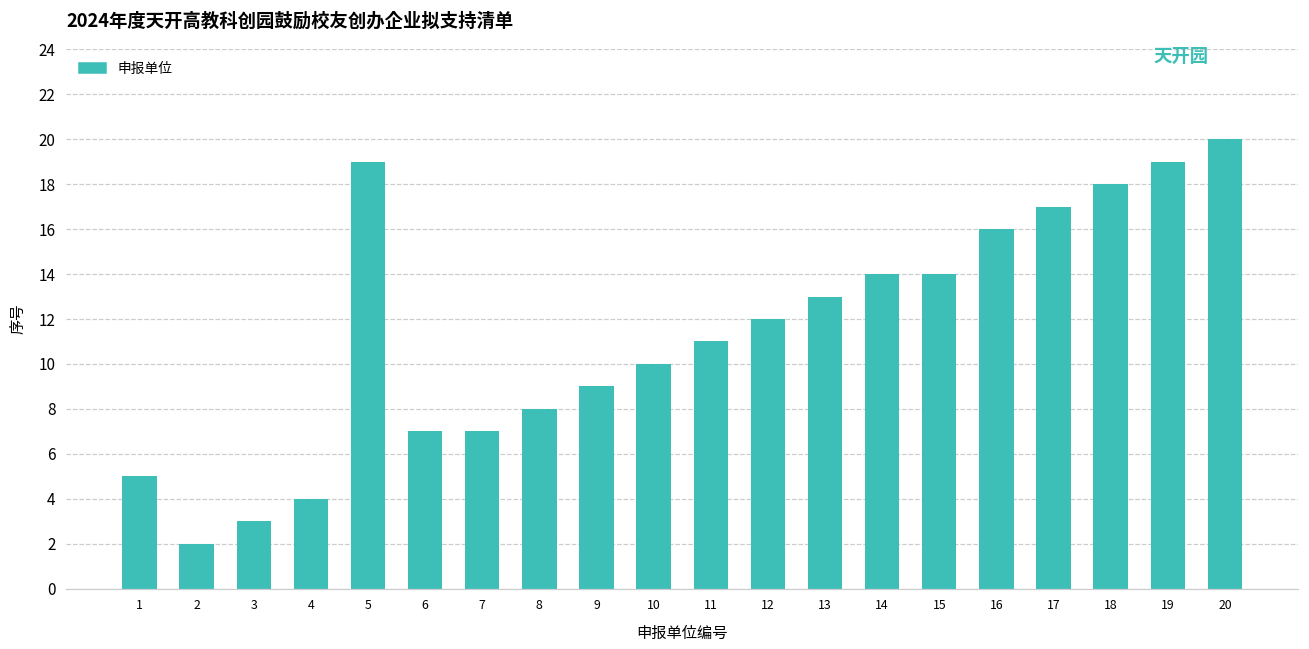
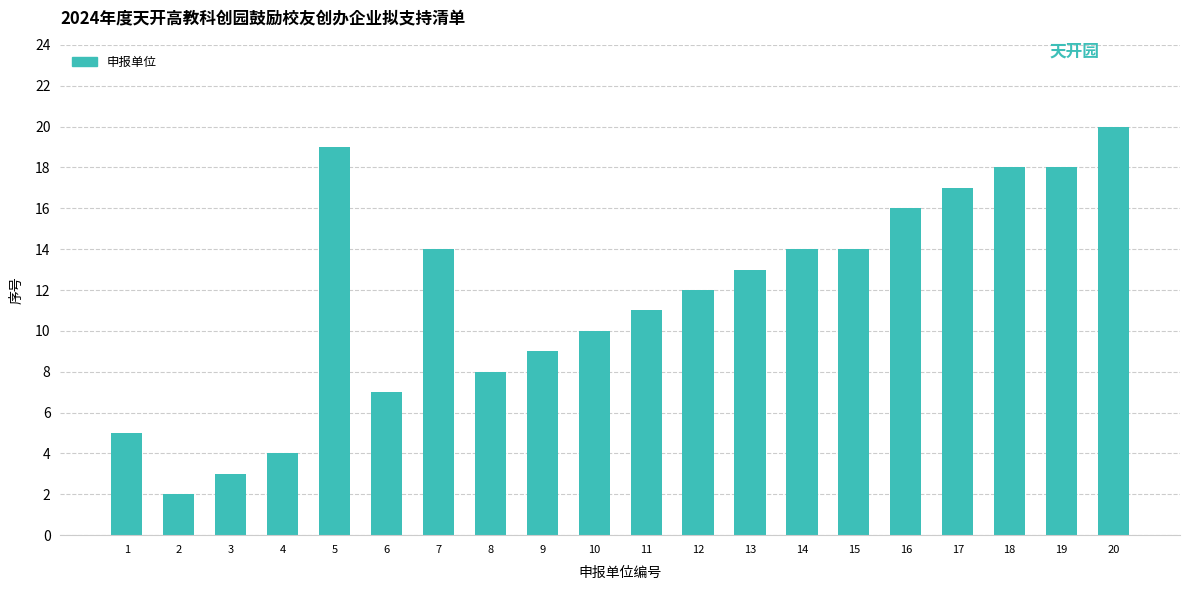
7: 7 -> 14
19: 19 -> 18
